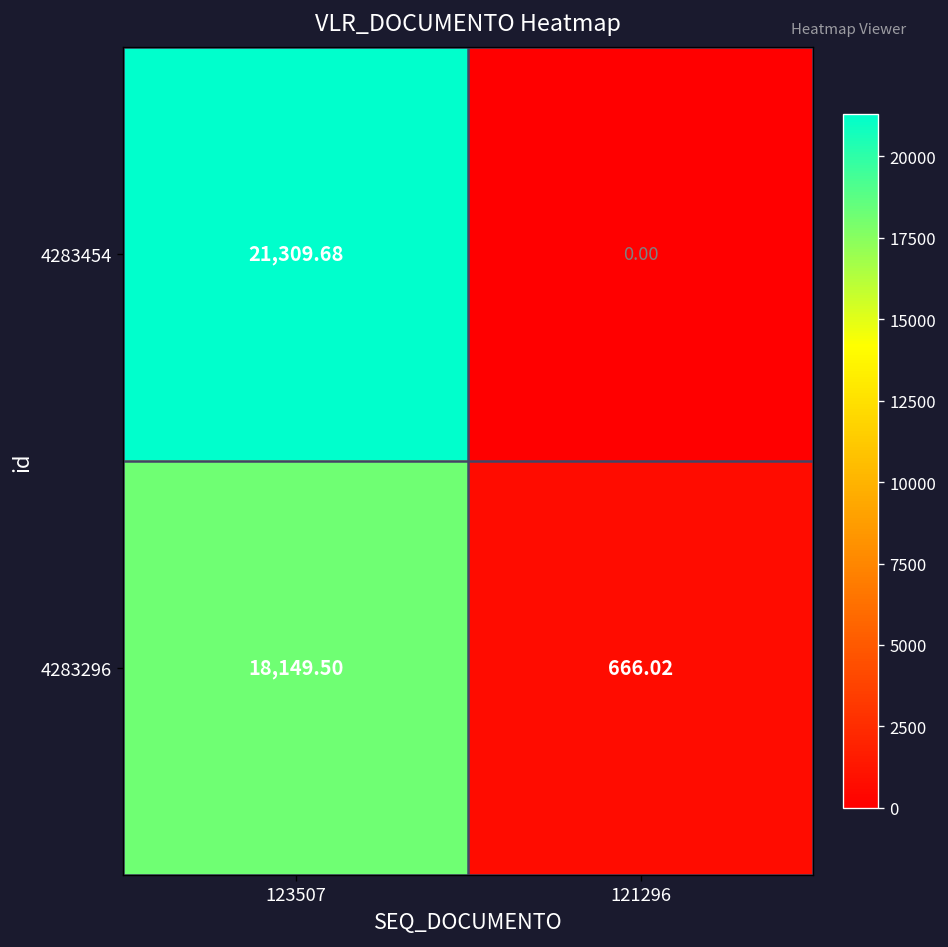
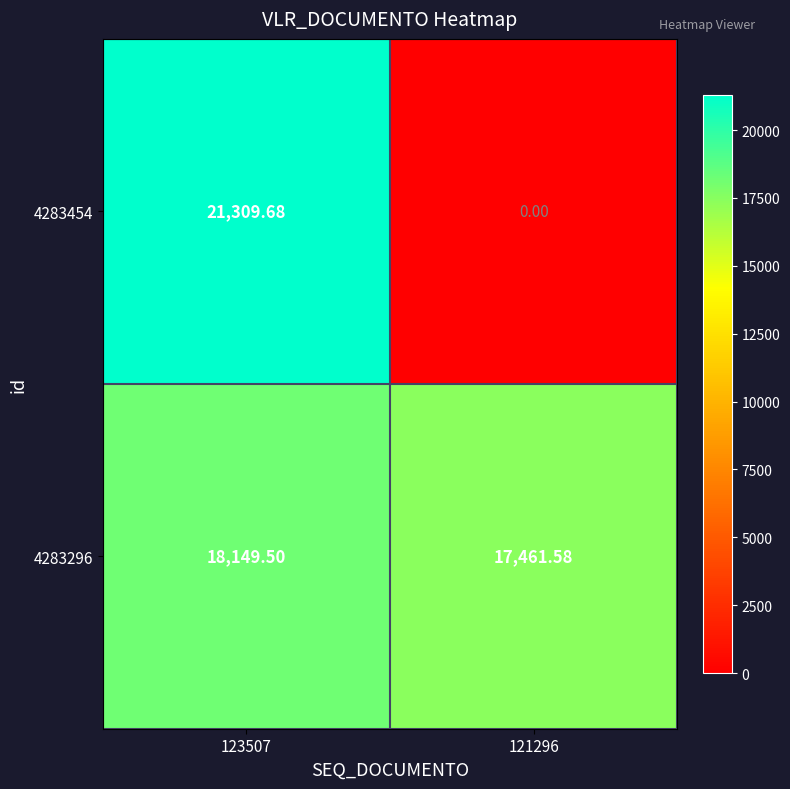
4283296, 121296: 666.02 -> 17,461.58
